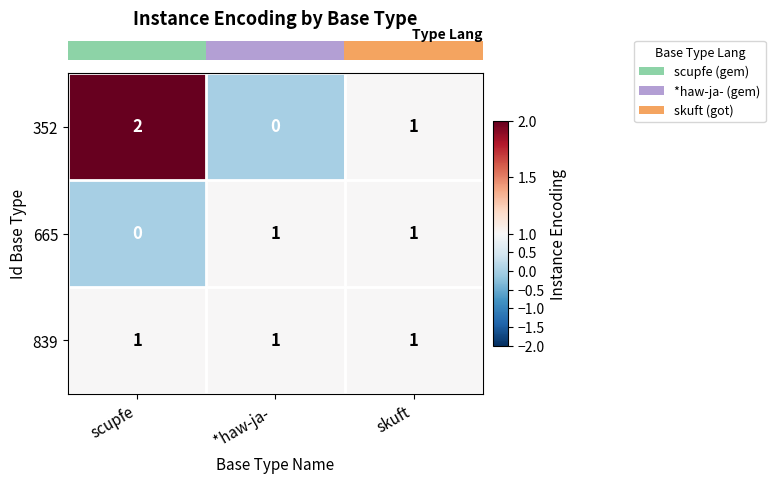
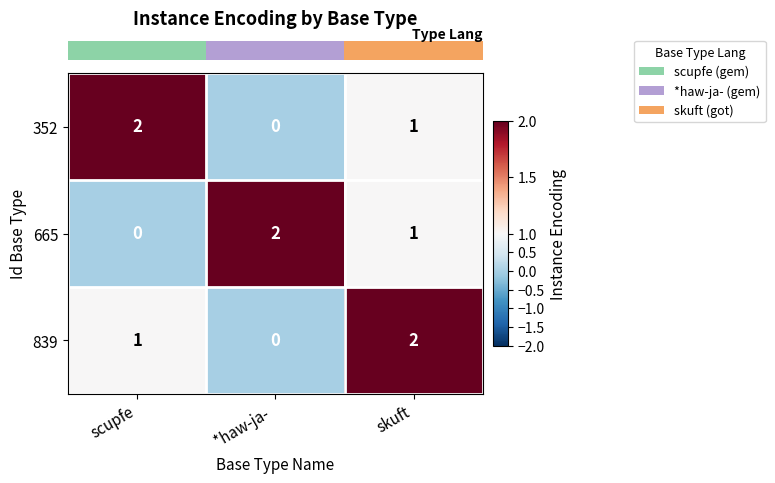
665, *haw-ja-: 1 -> 2
839, *haw-ja-: 1 -> 0
839, skuft: 1 -> 2
